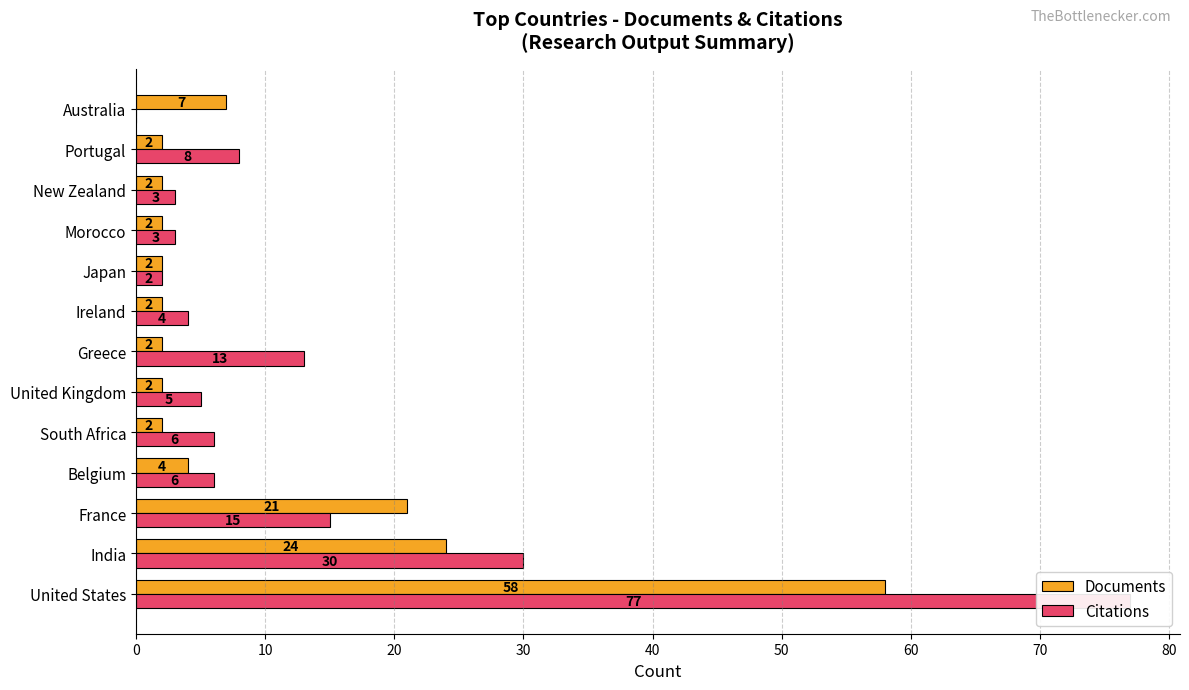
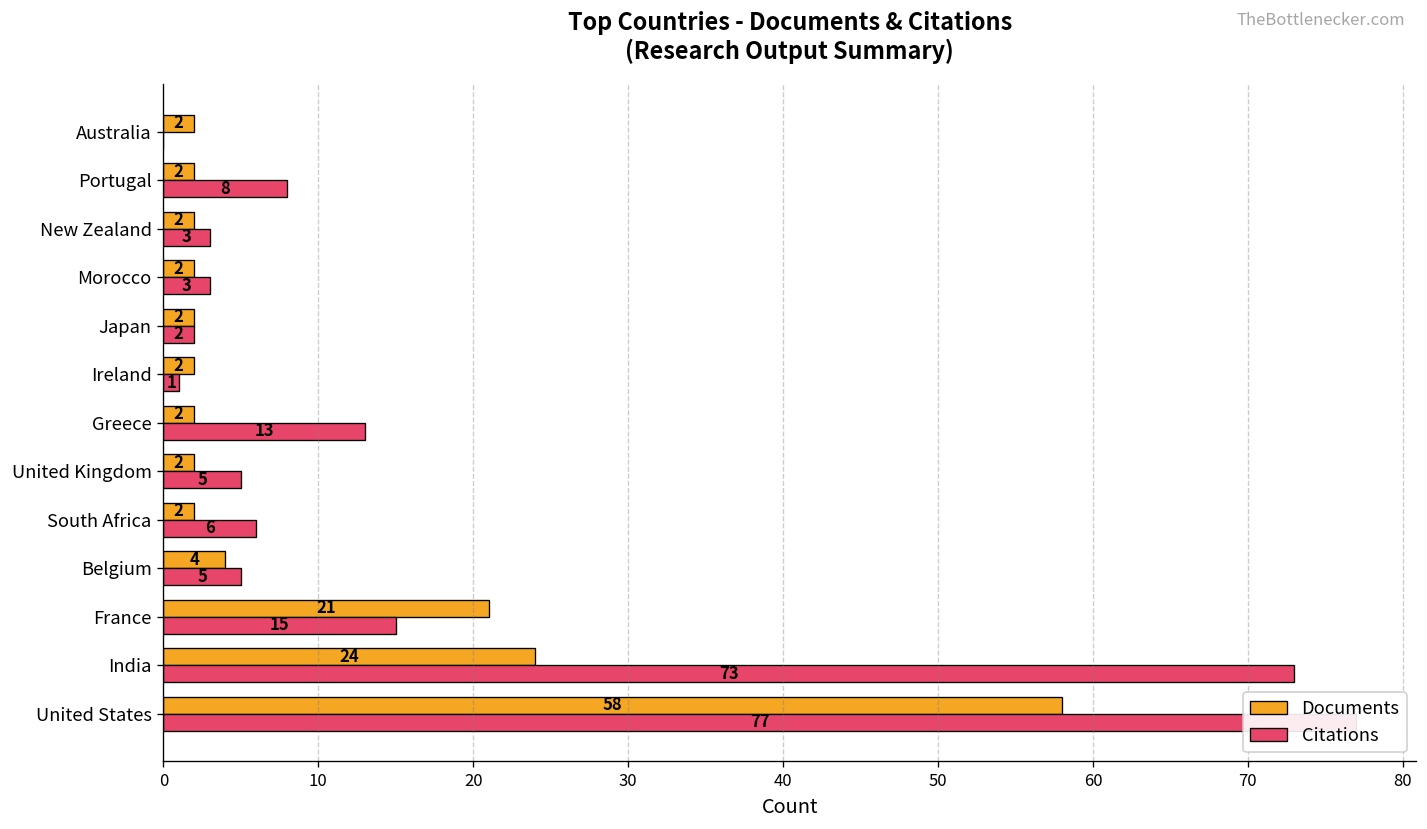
Documents, Australia: 7 -> 2
Citations, Ireland: 4 -> 1
Citations, Belgium: 6 -> 5
Citations, India: 30 -> 73
